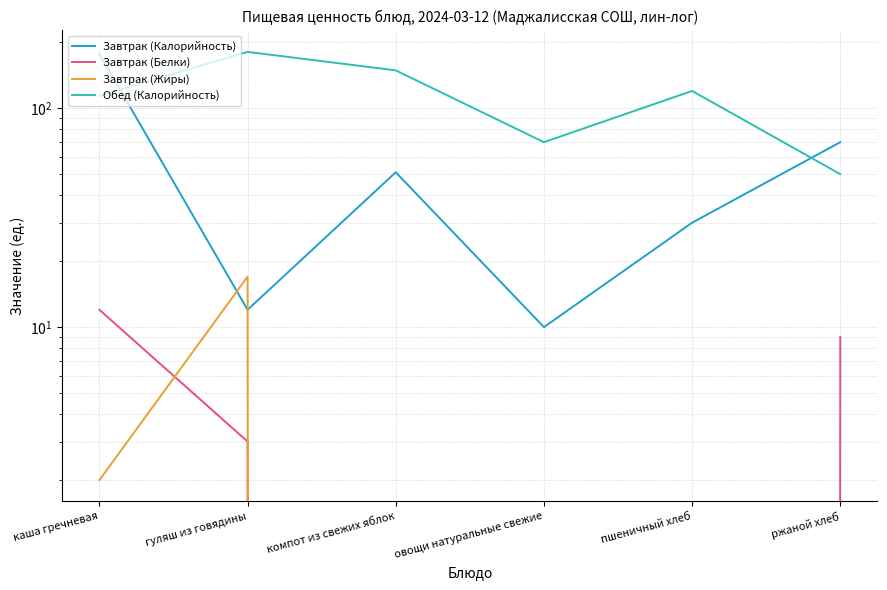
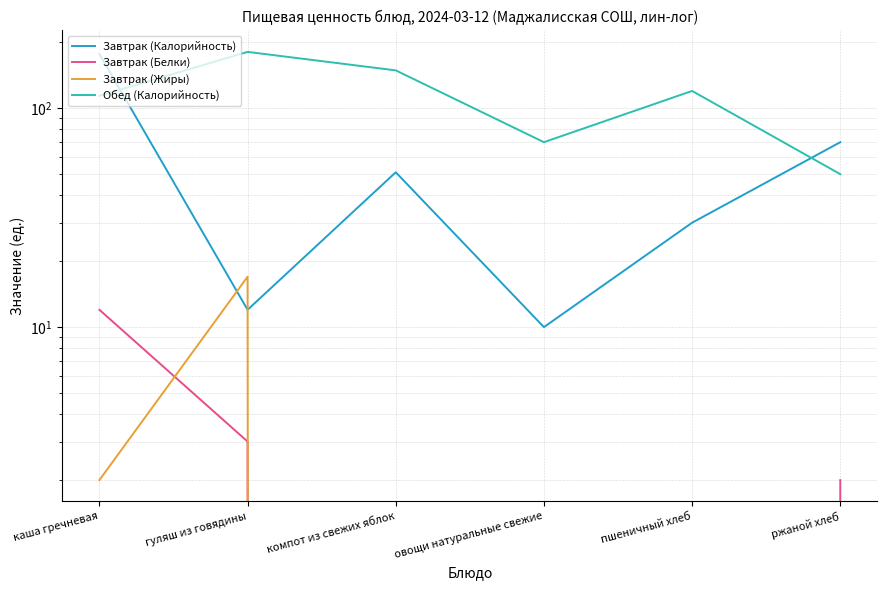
Завтрак (Белки), ржаной хлеб: 9 -> 2
